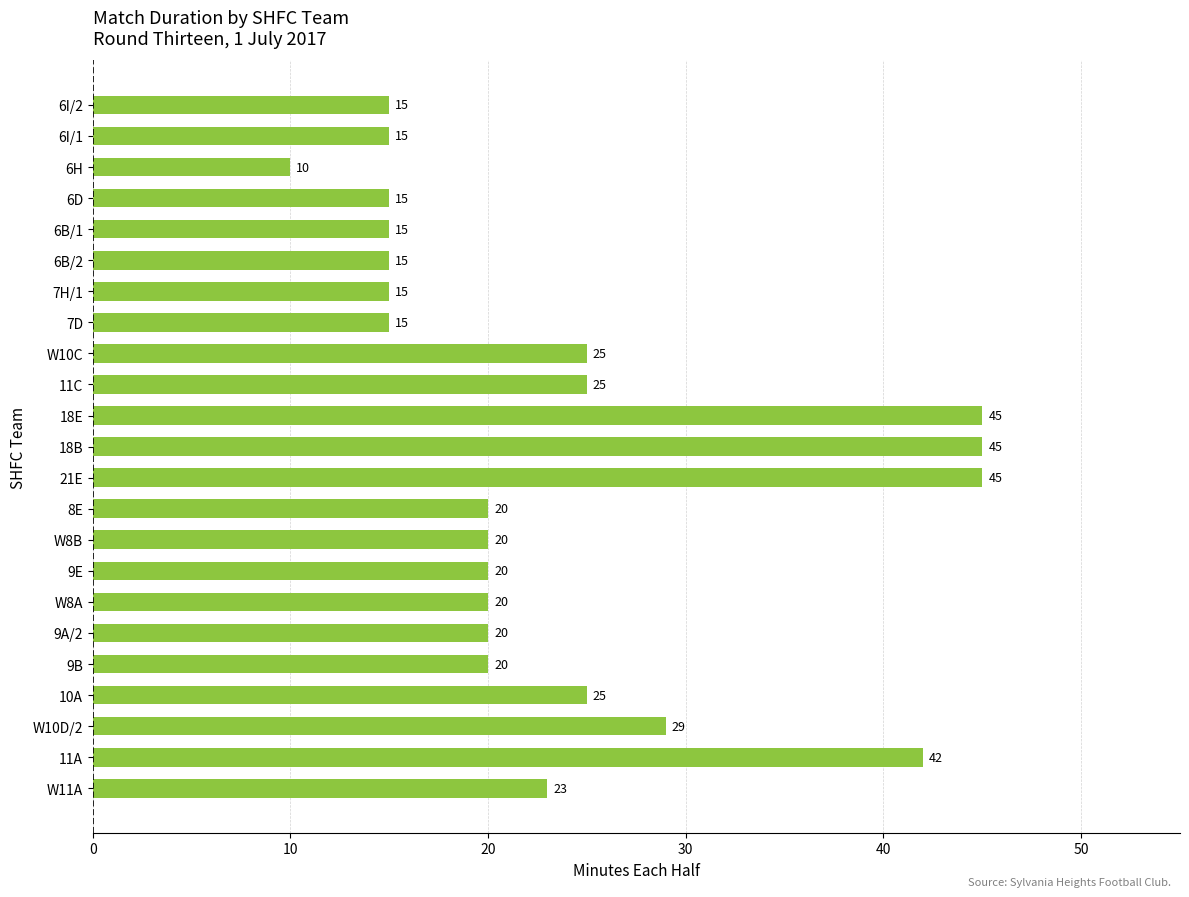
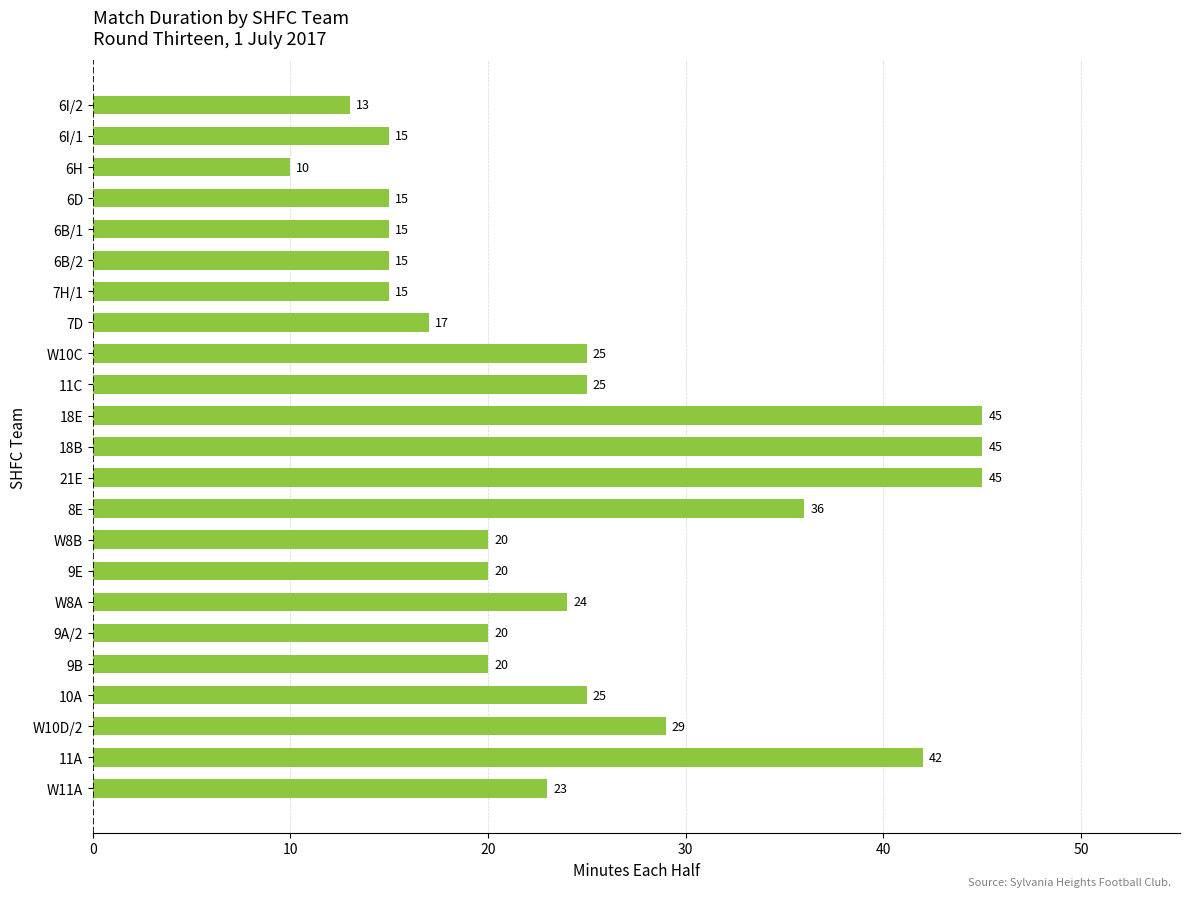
6I/2: 15 -> 13
7D: 15 -> 17
8E: 20 -> 36
W8A: 20 -> 24
